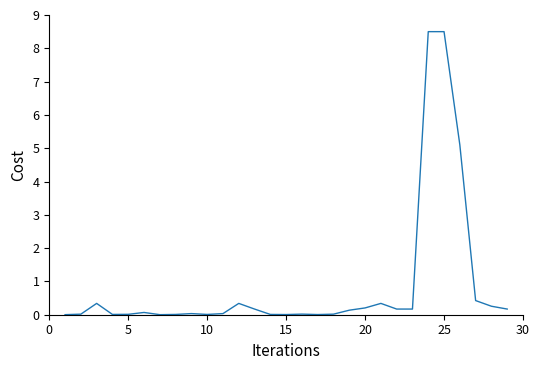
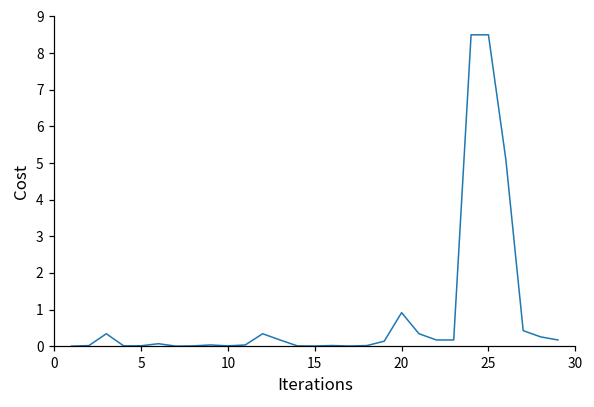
20: 0.2 -> 0.9
